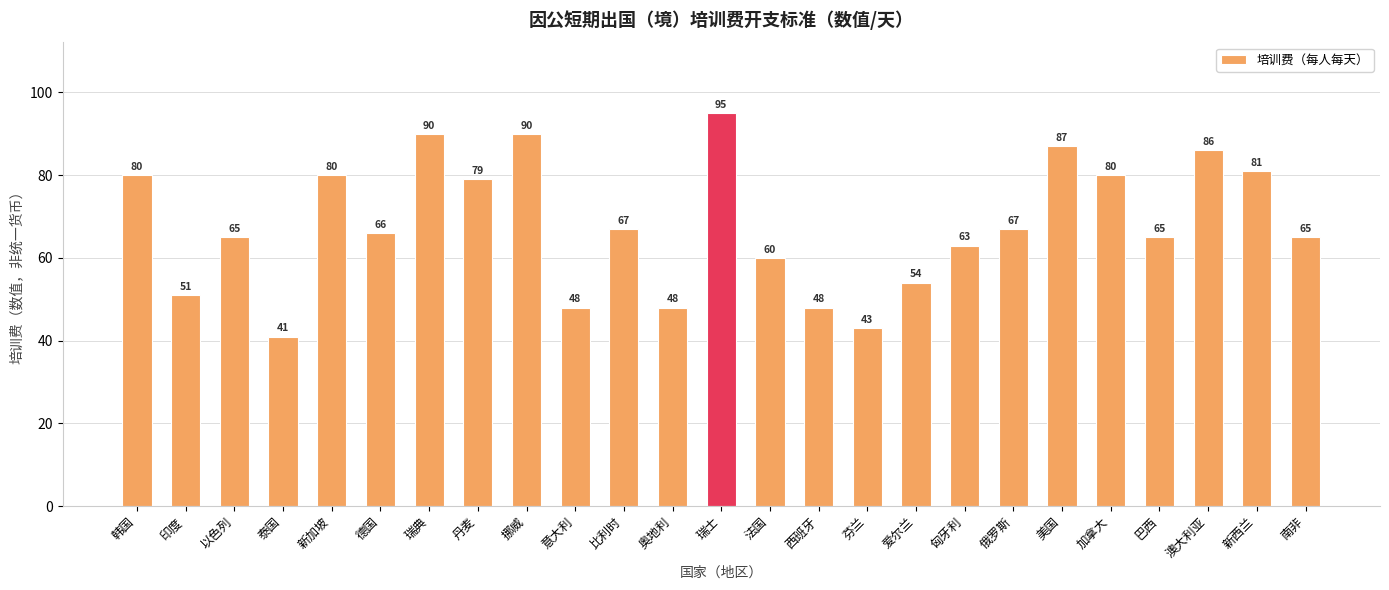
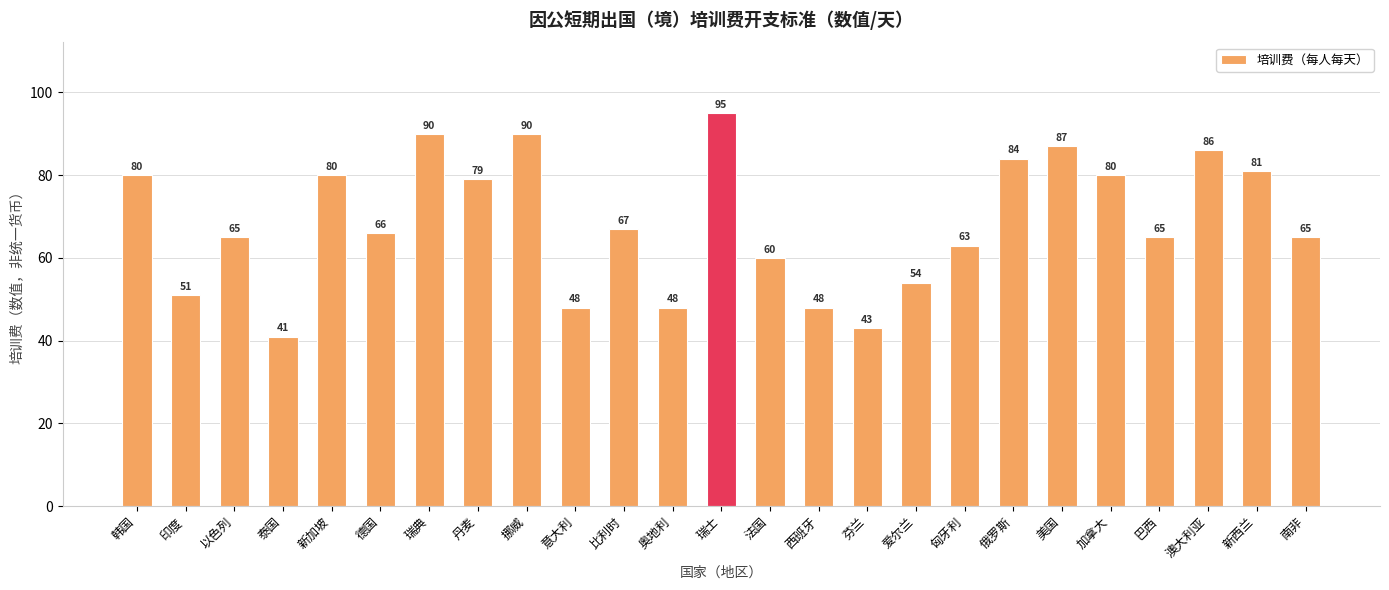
俄罗斯: 67 -> 84
